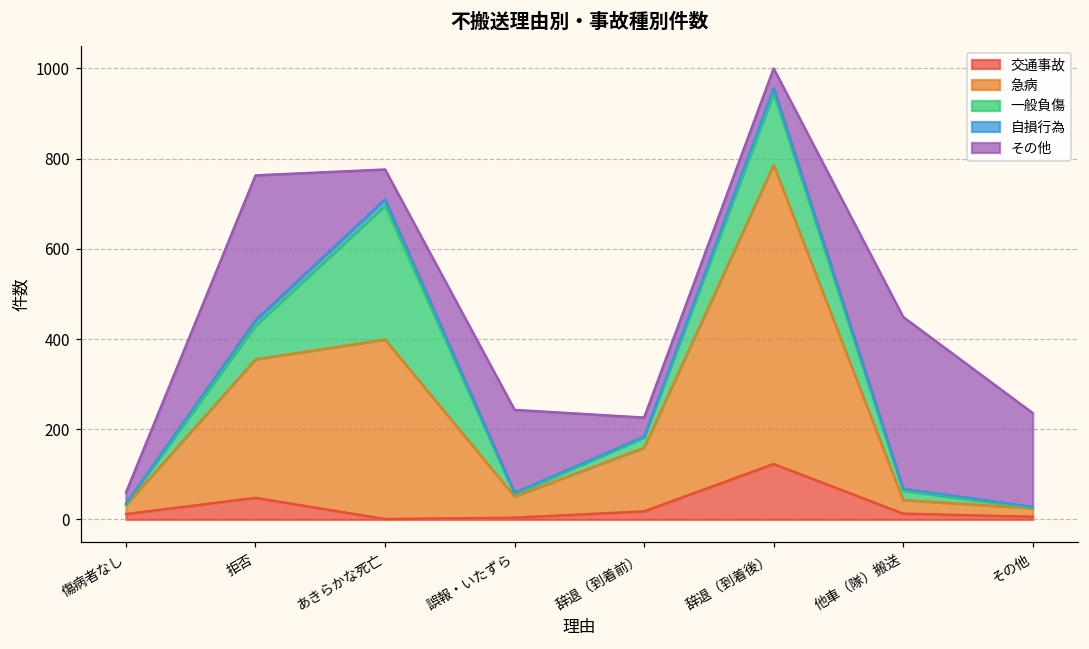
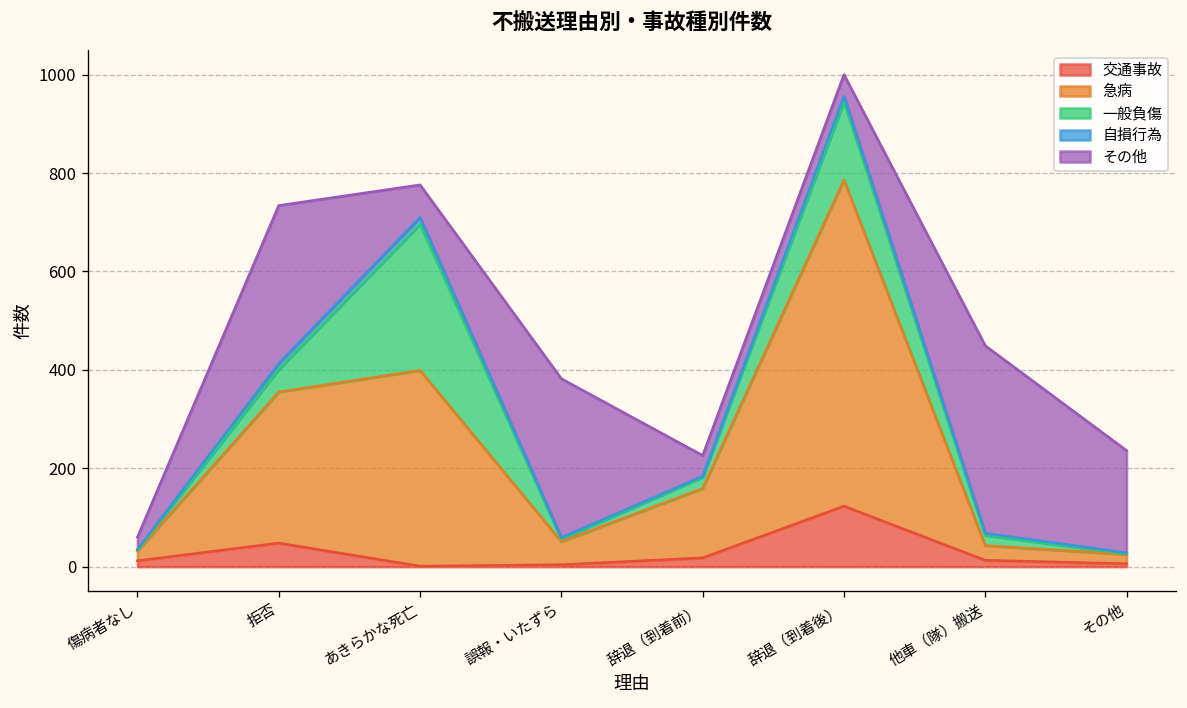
一般負傷, 拒否: 80 -> 50
その他, 誤報・いたずら: 180 -> 320
